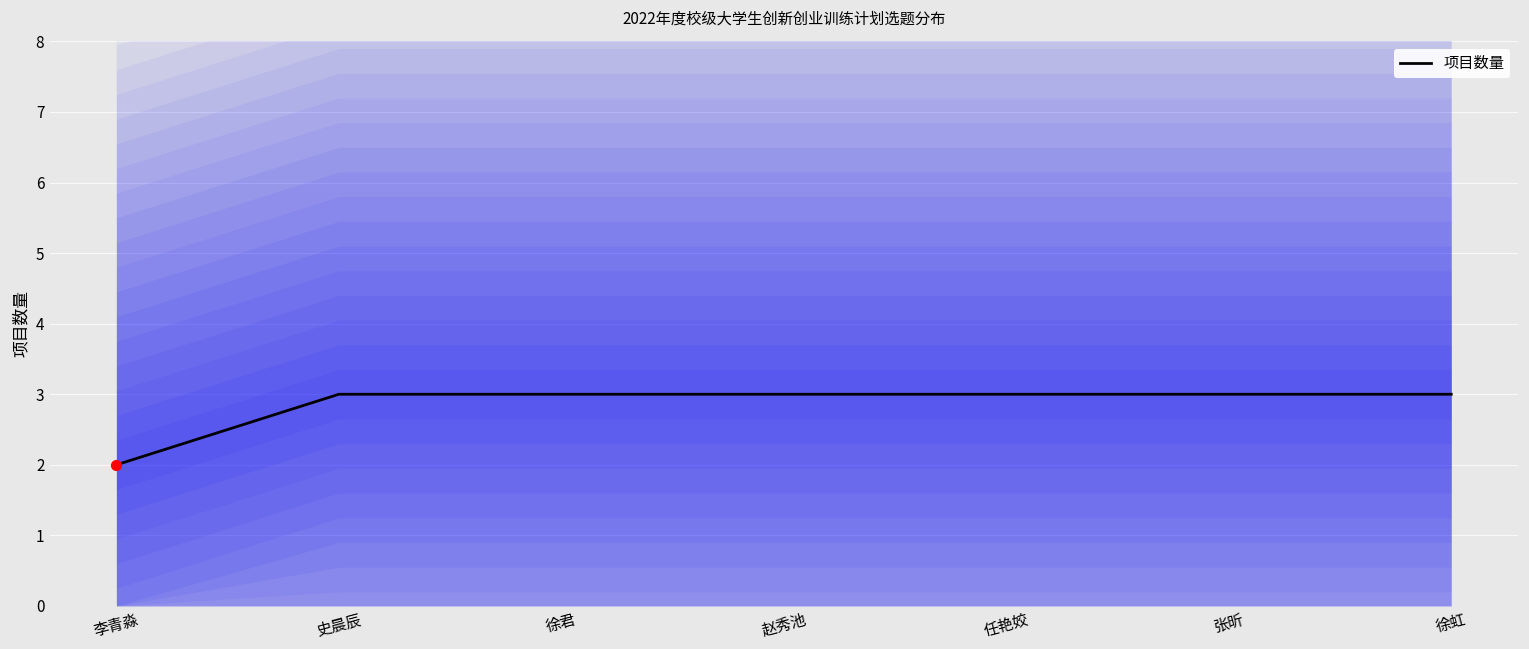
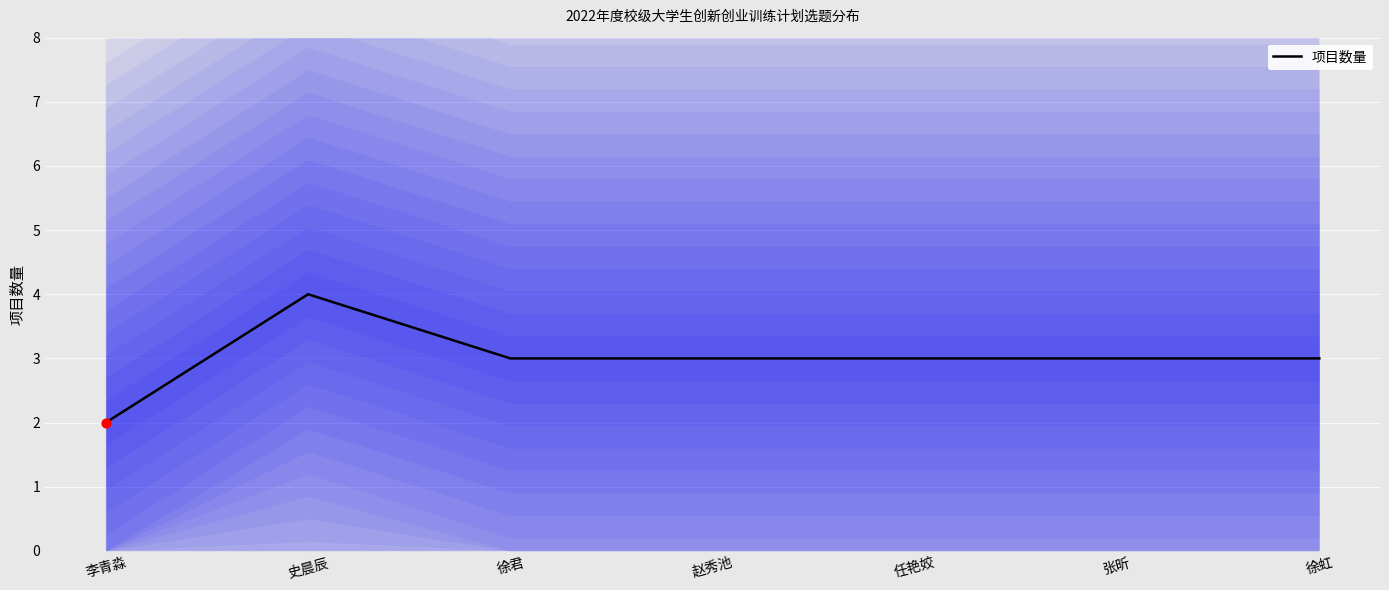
项目数量, 史晨辰: 3 -> 4
